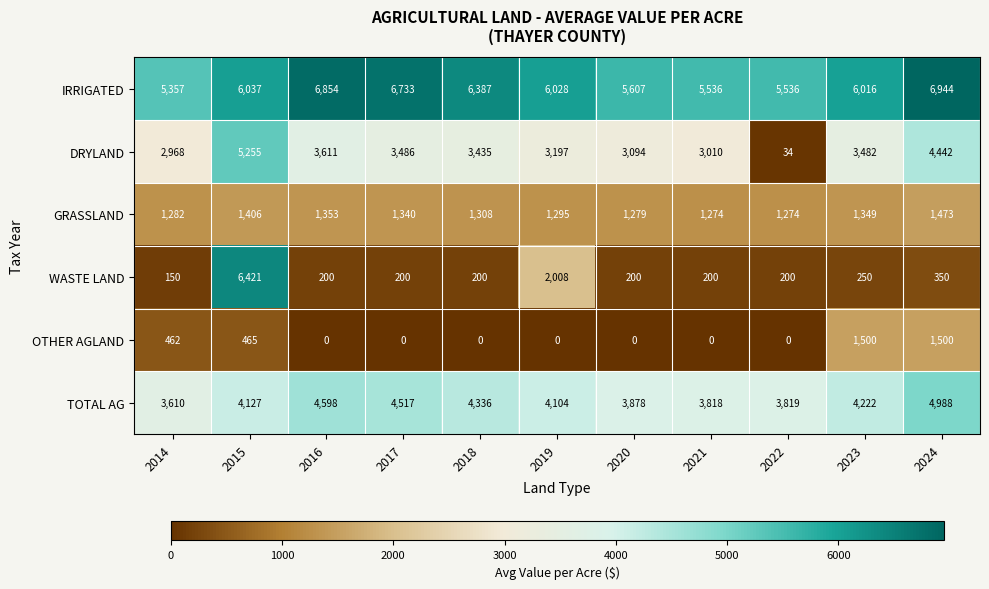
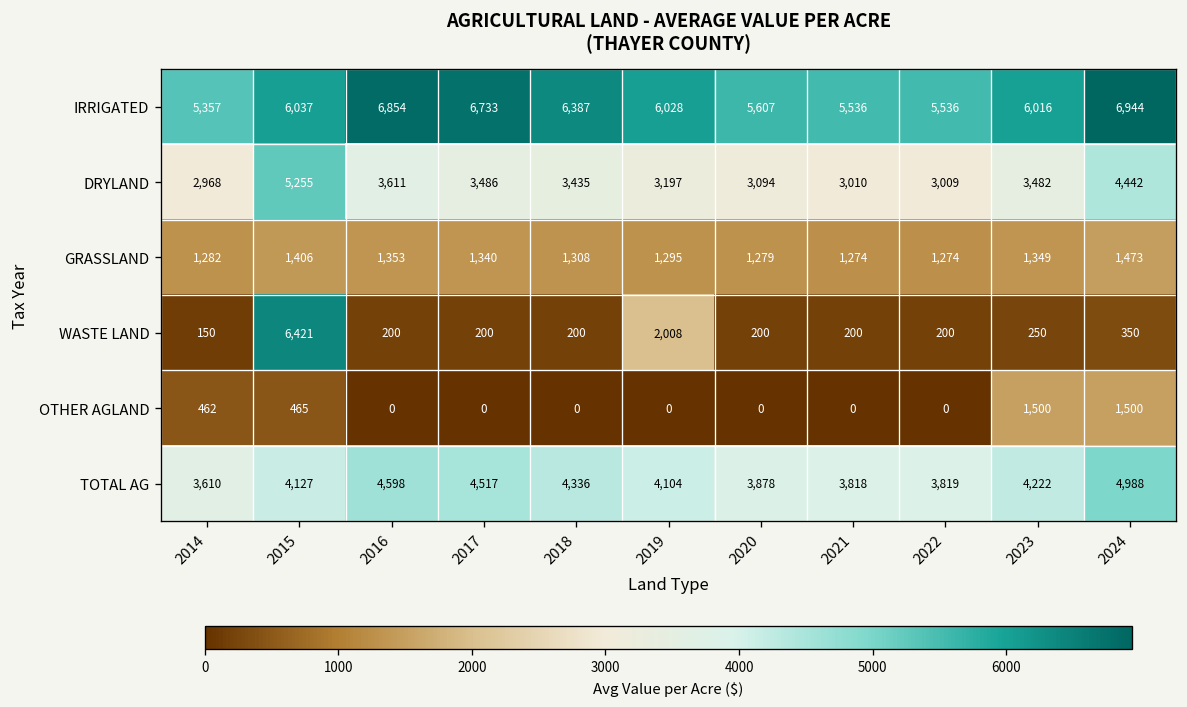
DRYLAND, 2022: 34 -> 3,009
